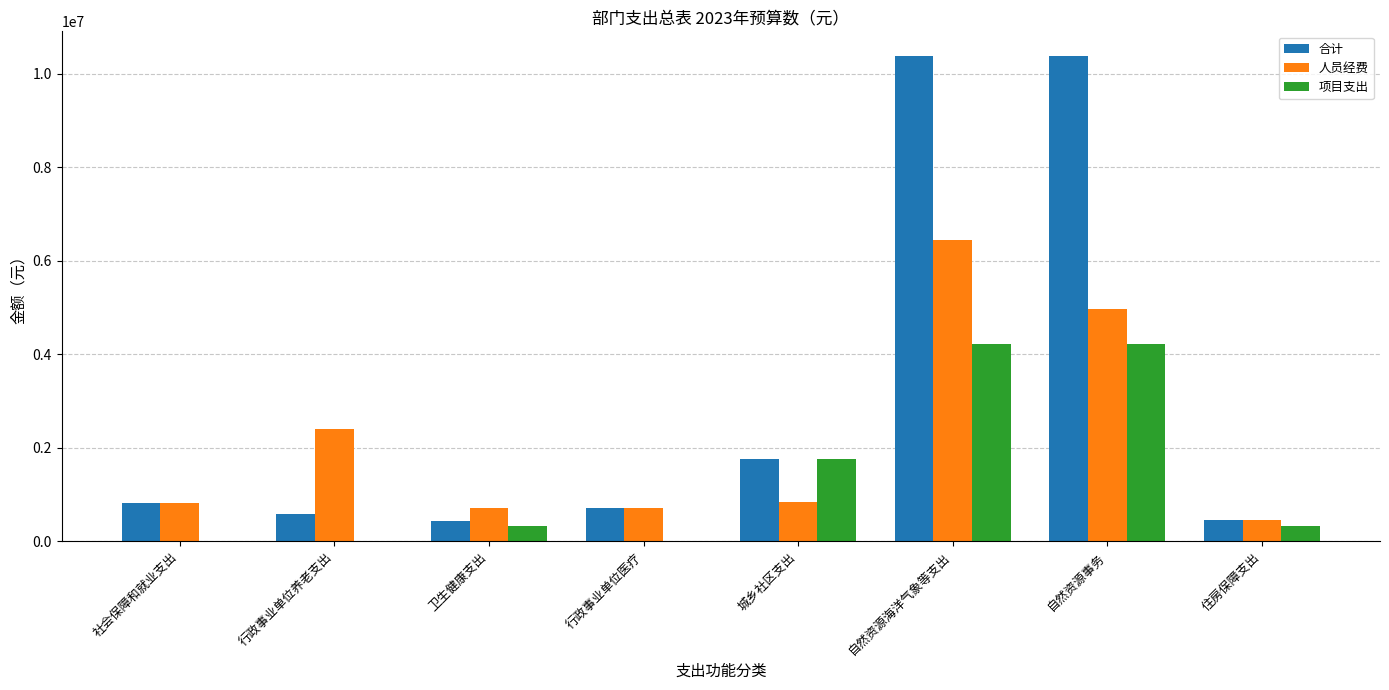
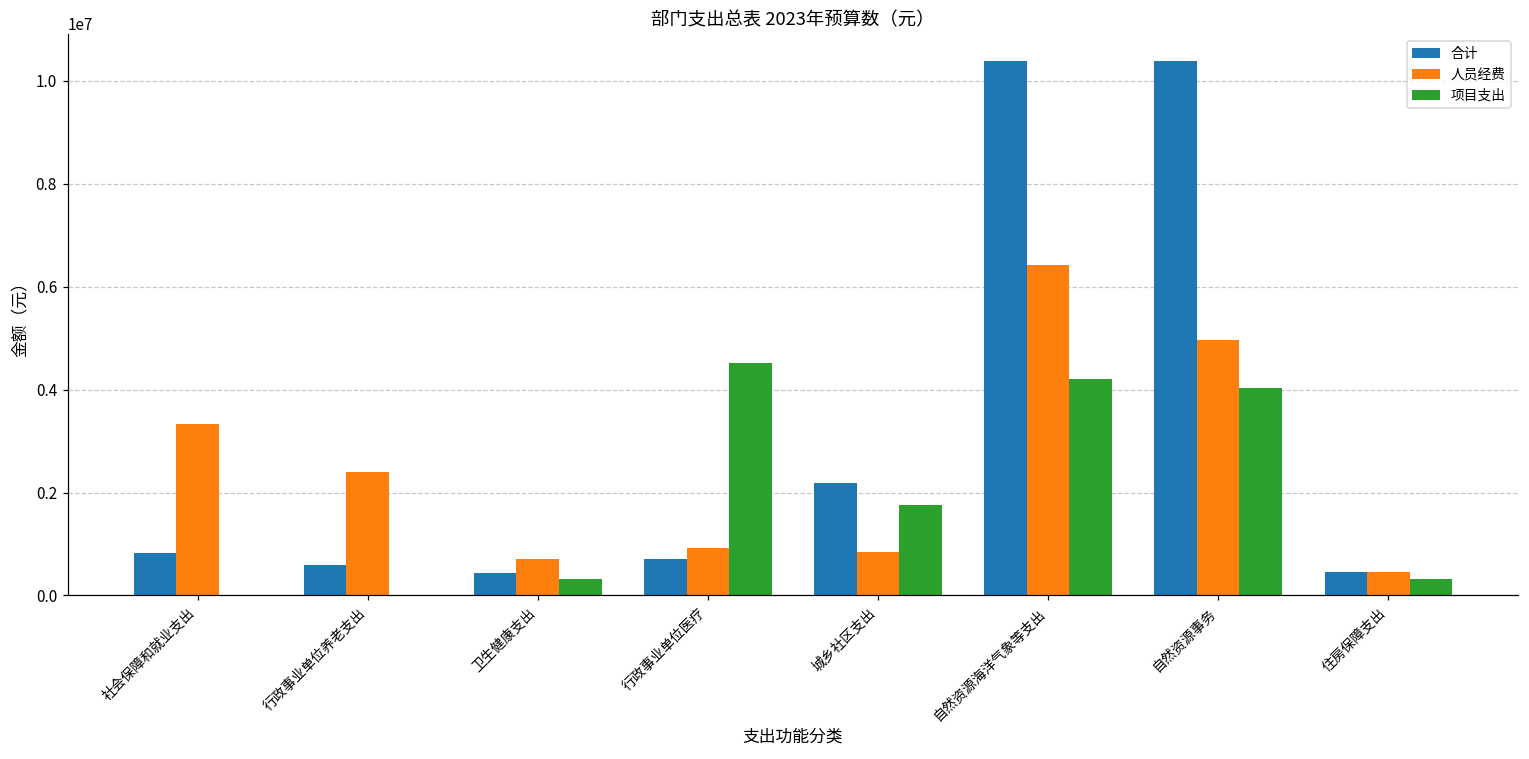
人员经费, 社会保障和就业支出: 800000 -> 3300000
人员经费, 行政事业单位医疗: 700000 -> 900000
项目支出, 行政事业单位医疗: 0 -> 4500000
合计, 城乡社区支出: 1800000 -> 2200000
项目支出, 自然资源事务: 4200000 -> 4000000
